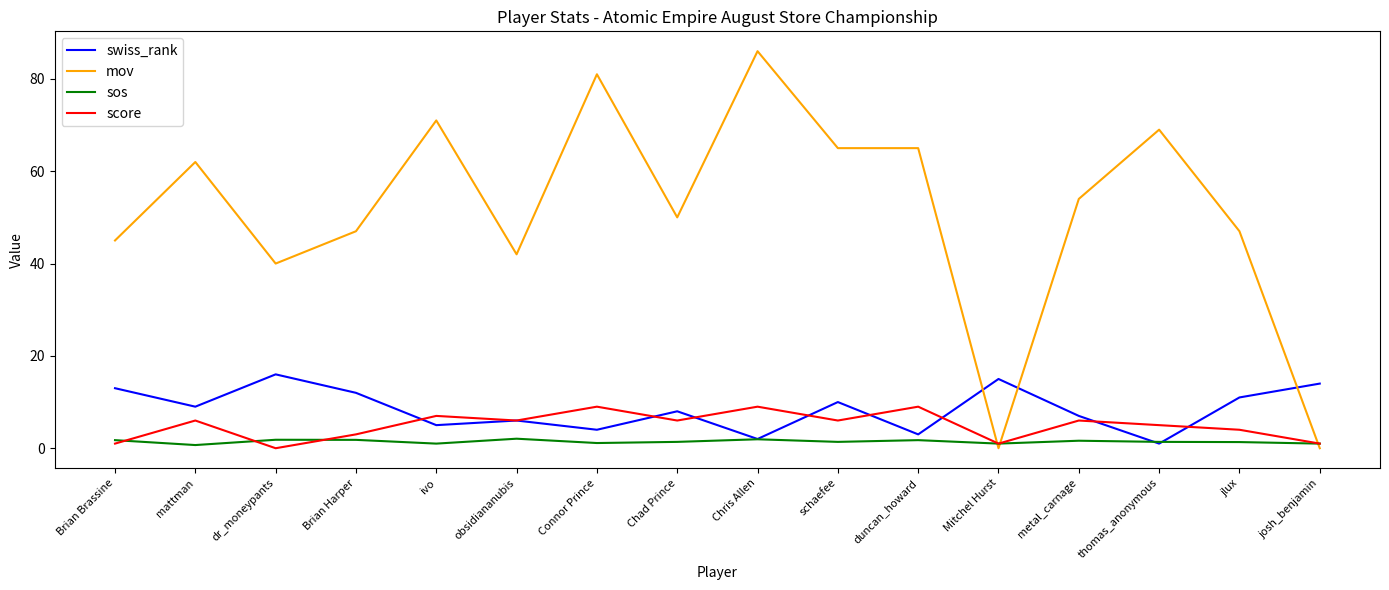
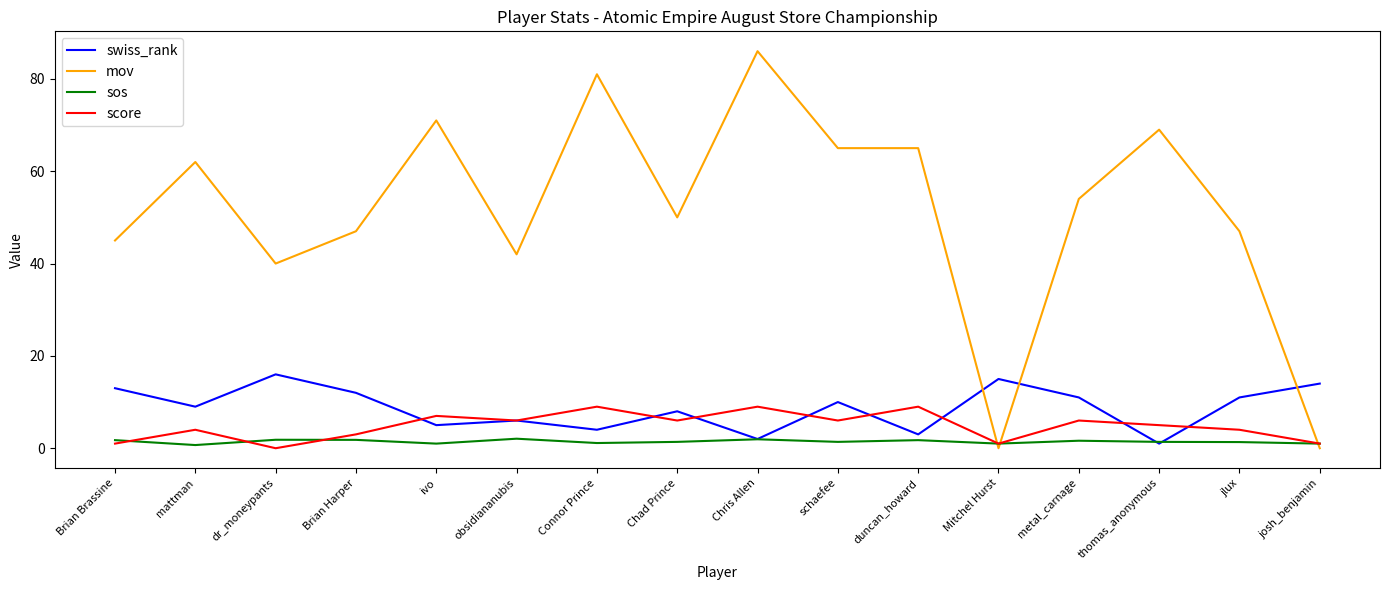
score, mattman: 6 -> 4
swiss_rank, metal_carnage: 7 -> 11
